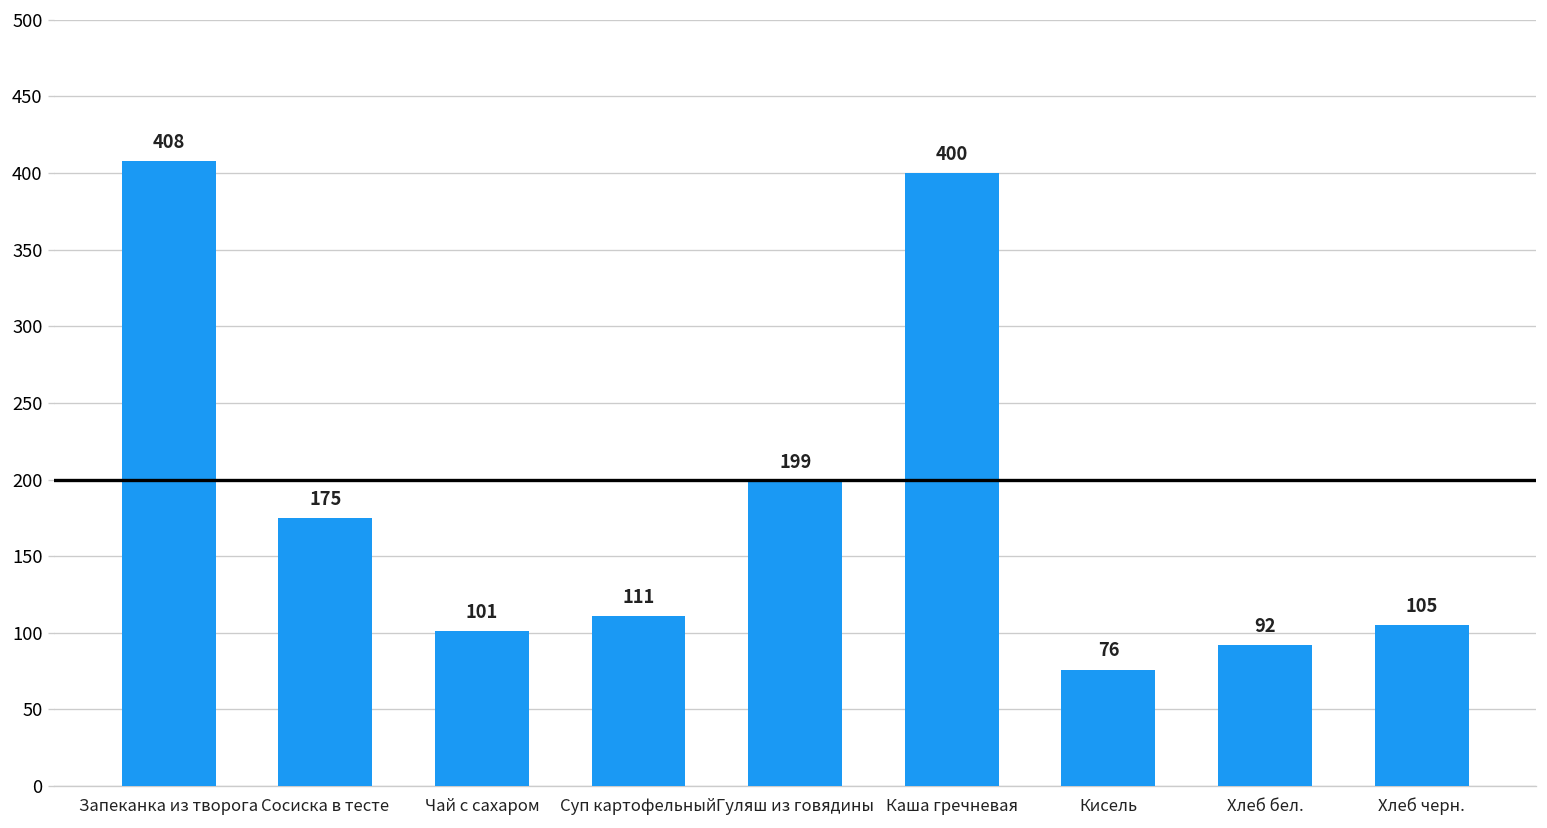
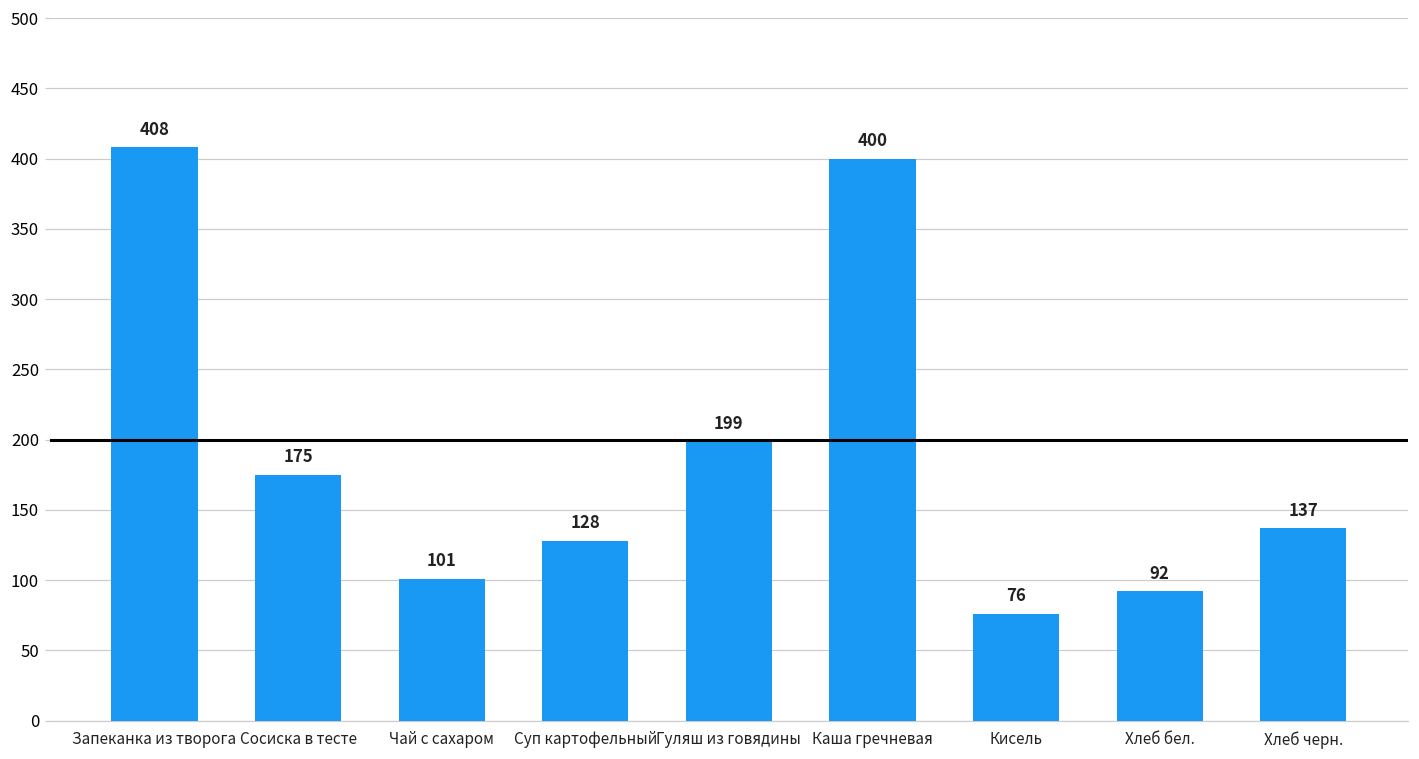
Суп картофельный: 111 -> 128
Хлеб черн.: 105 -> 137
